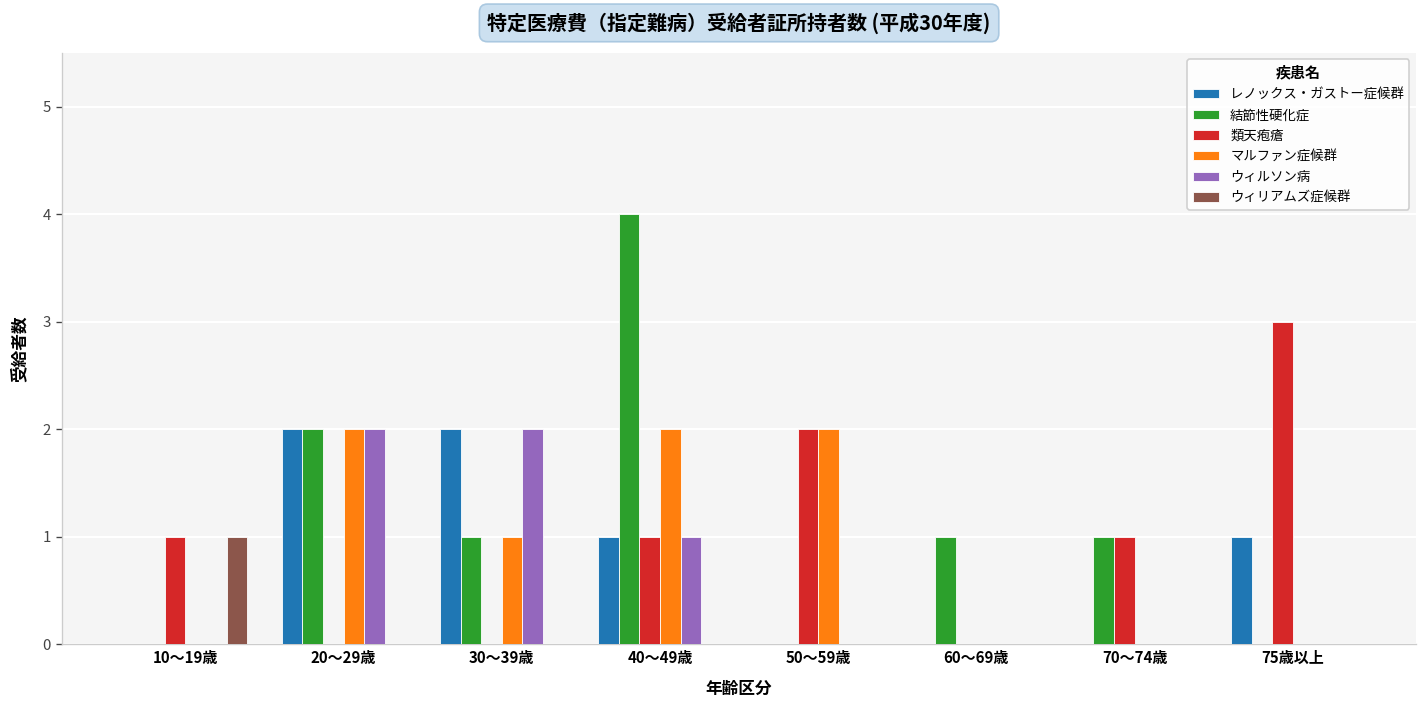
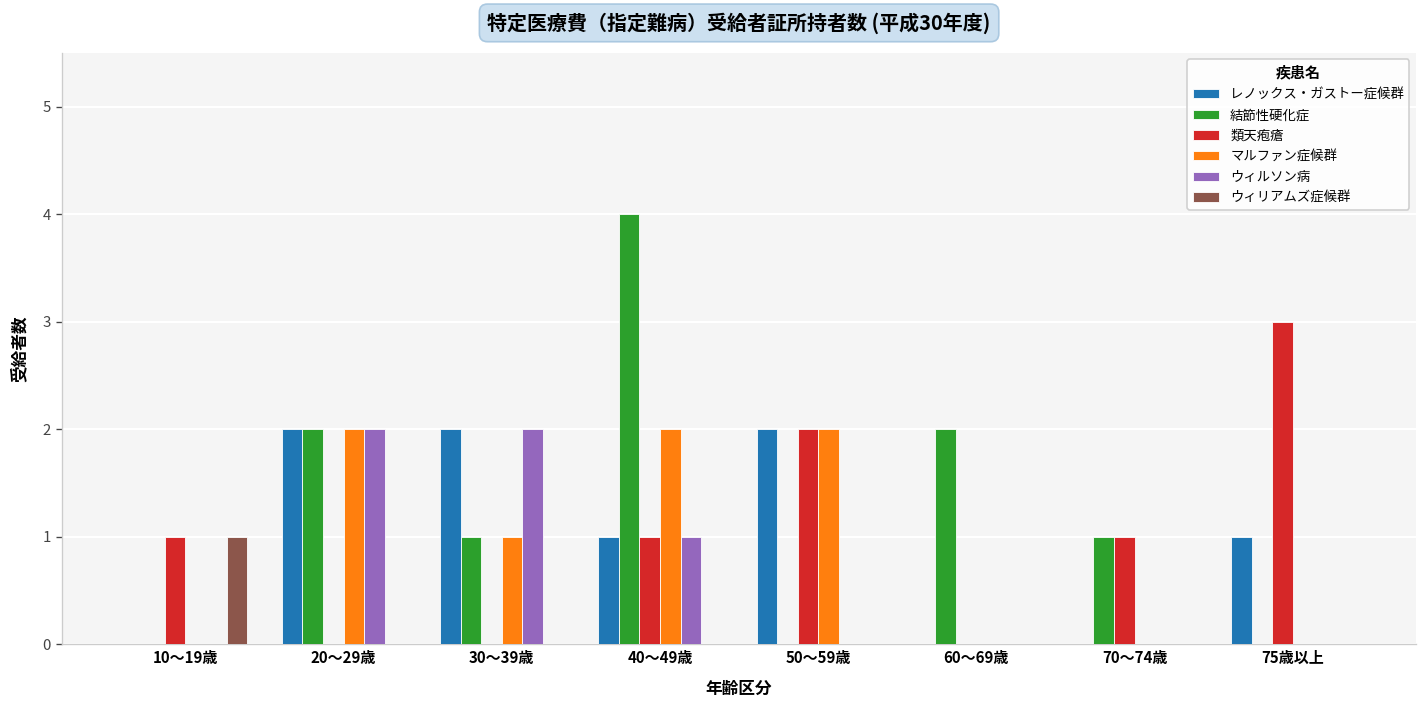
レノックス・ガストー症候群, 50～59歳: 0 -> 2
結節性硬化症, 60～69歳: 1 -> 2
